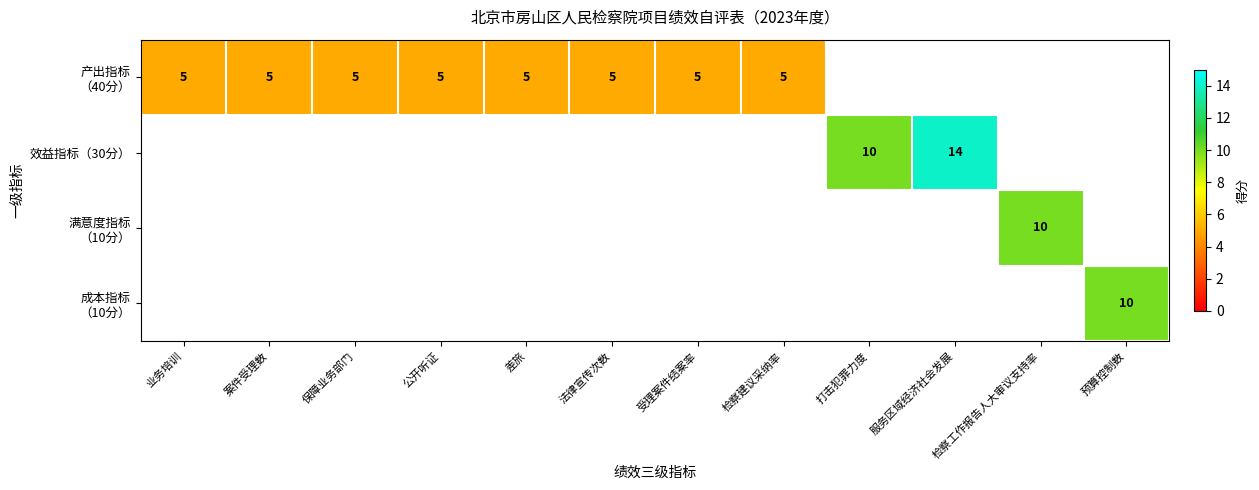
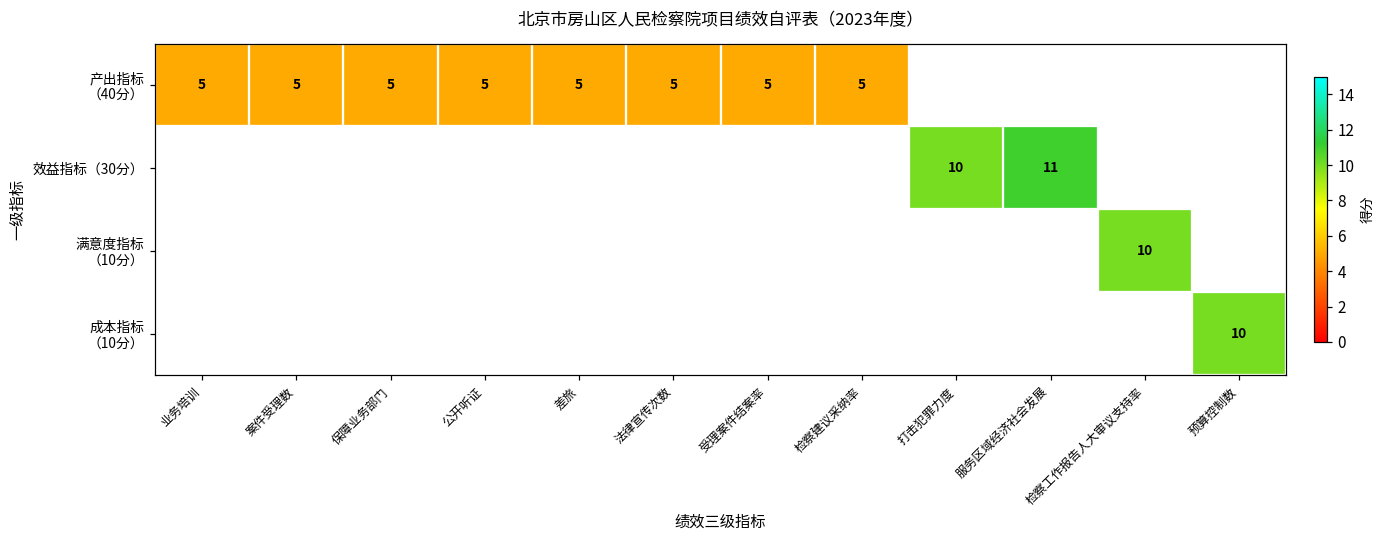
效益指标（30分）, 服务区域经济社会发展: 14 -> 11
